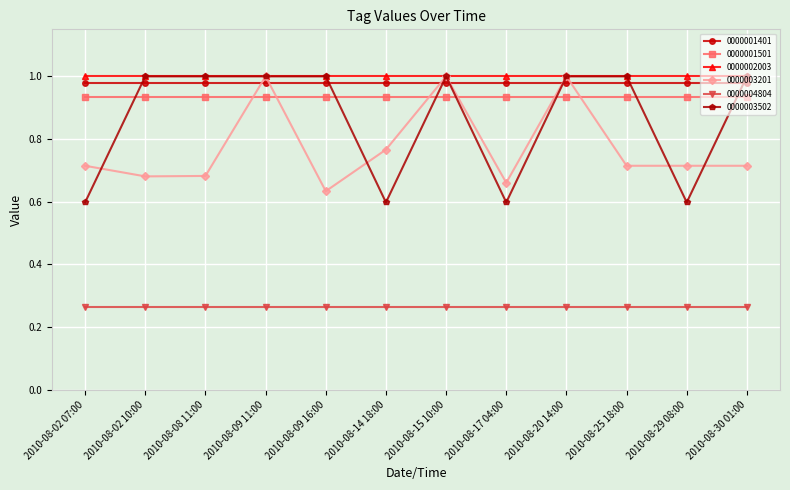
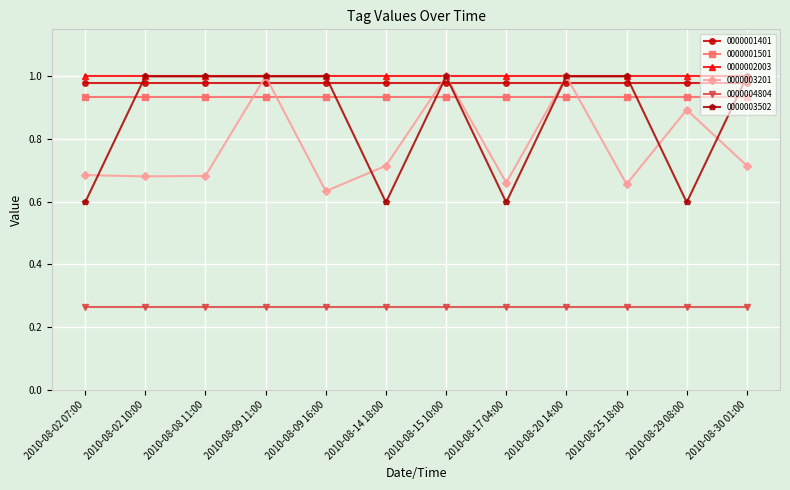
0000003201, 2010-08-02 07:00: 0.71 -> 0.69
0000003201, 2010-08-14 18:00: 0.77 -> 0.71
0000003201, 2010-08-25 18:00: 0.71 -> 0.66
0000003201, 2010-08-29 08:00: 0.71 -> 0.89
